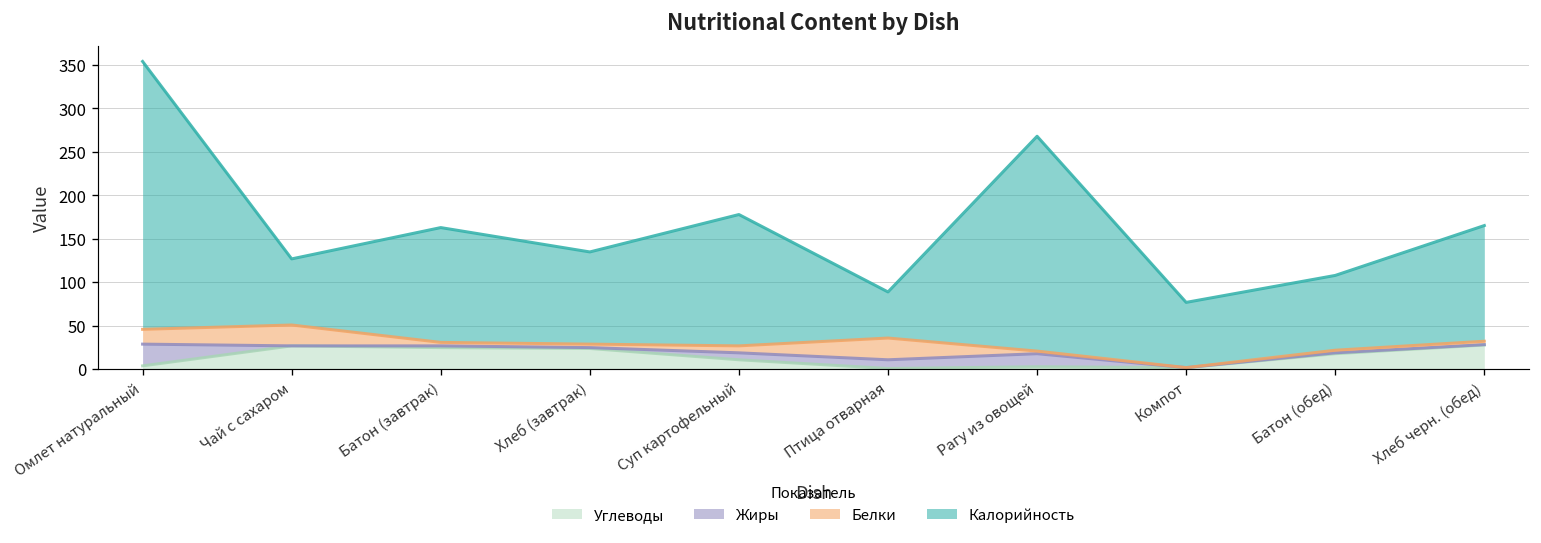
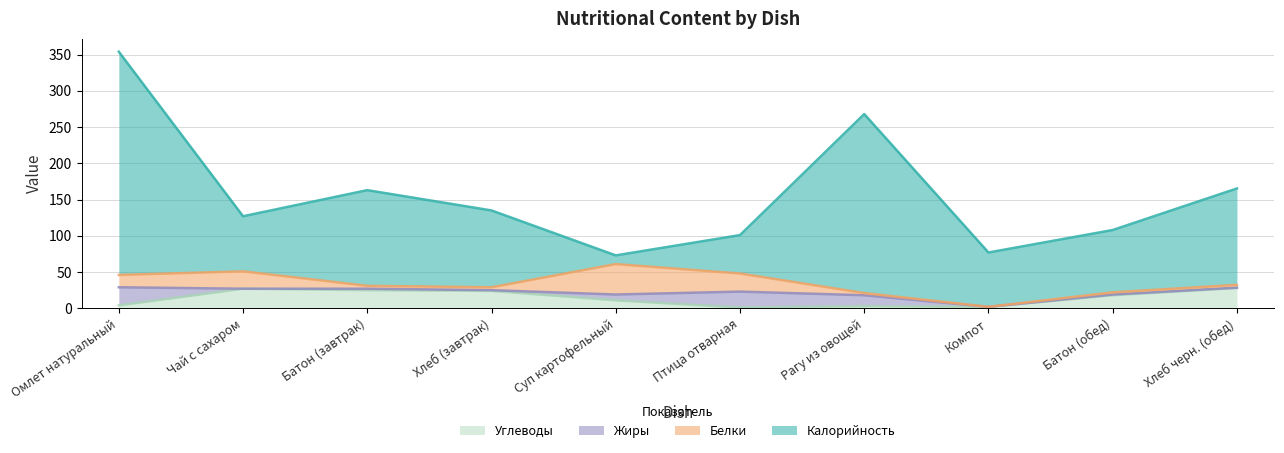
Белки, Суп картофельный: 10 -> 40
Калорийность, Суп картофельный: 150 -> 10
Жиры, Птица отварная: 10 -> 20
